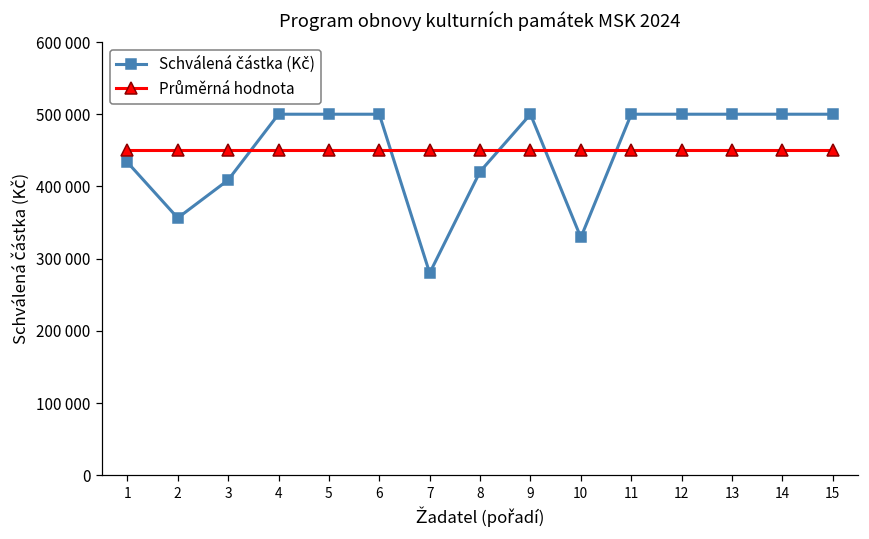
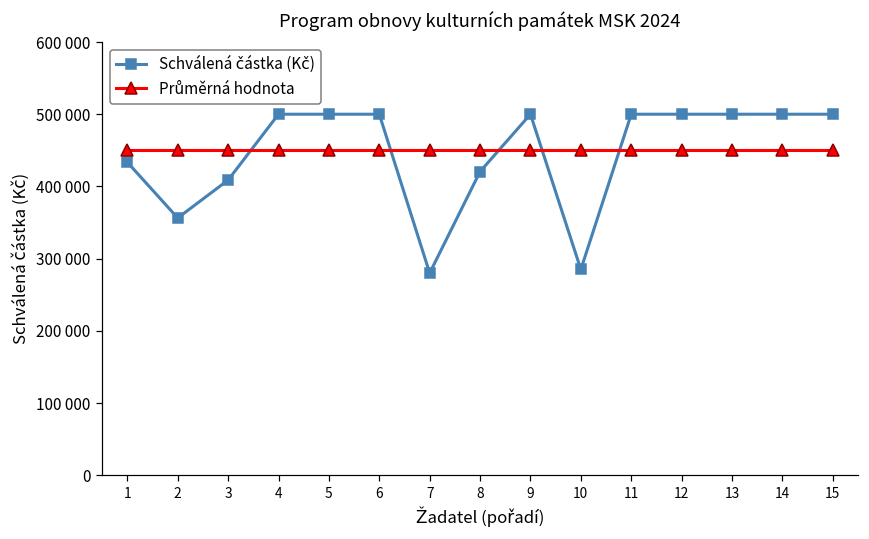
Schválená částka (Kč), 10: 330000 -> 290000
